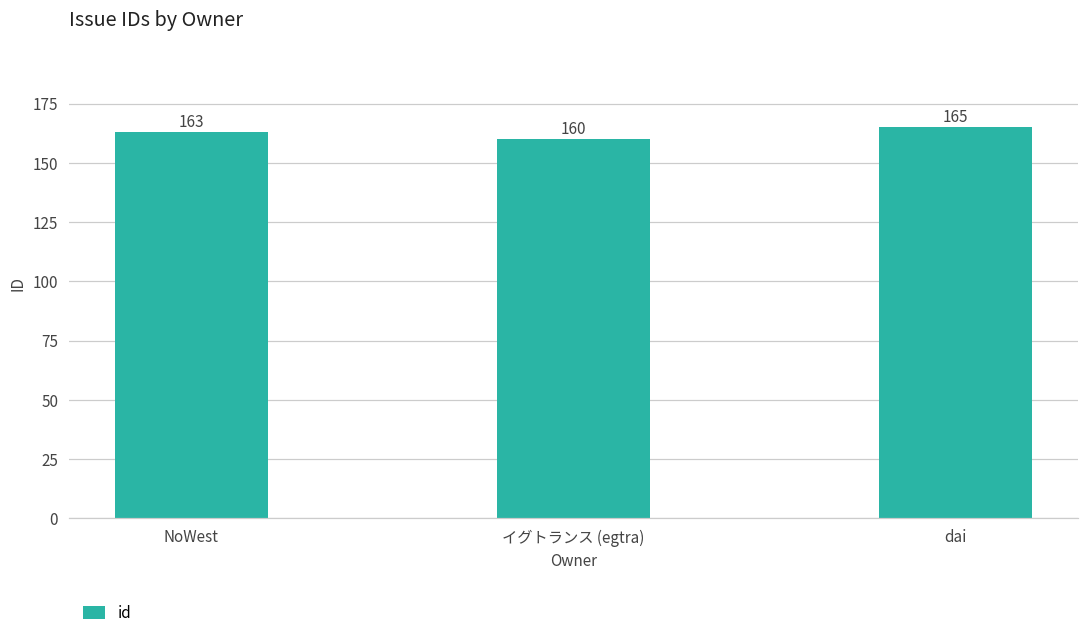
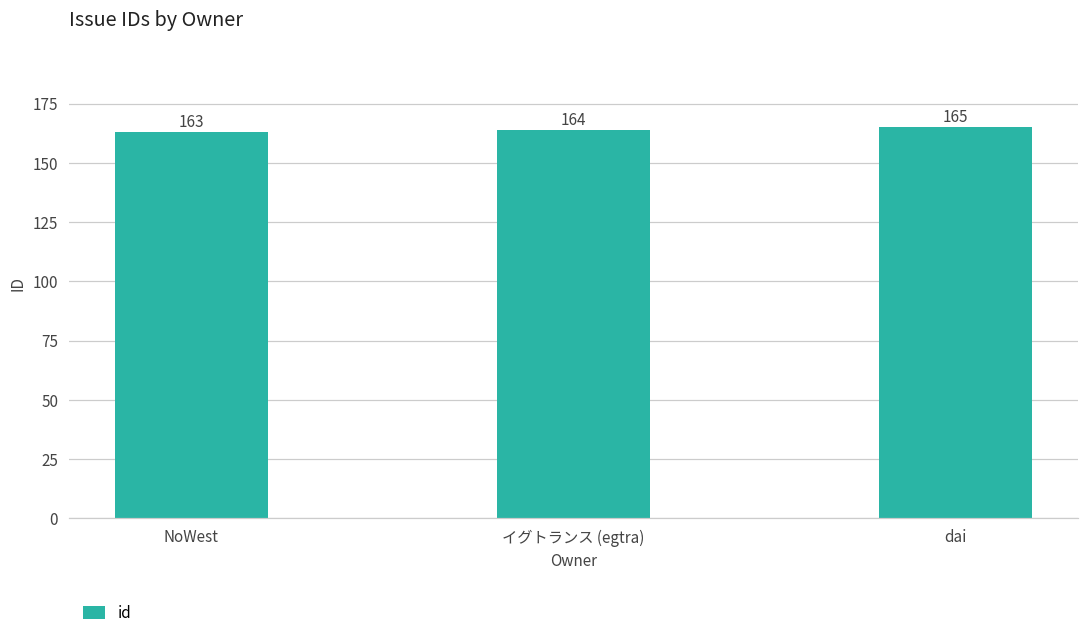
イグトランス (egtra): 160 -> 164
